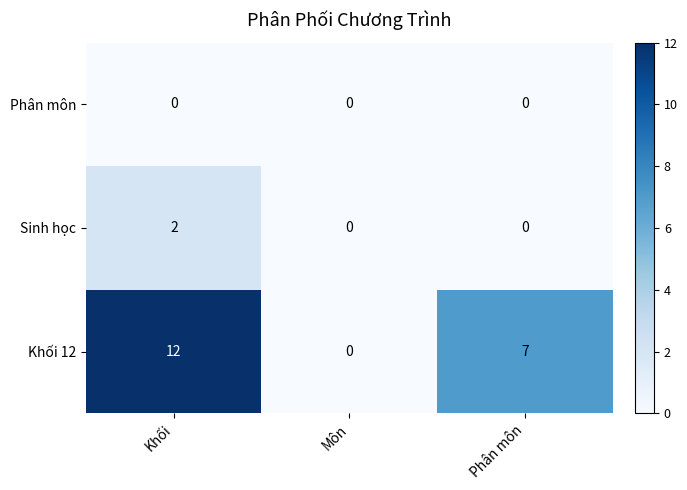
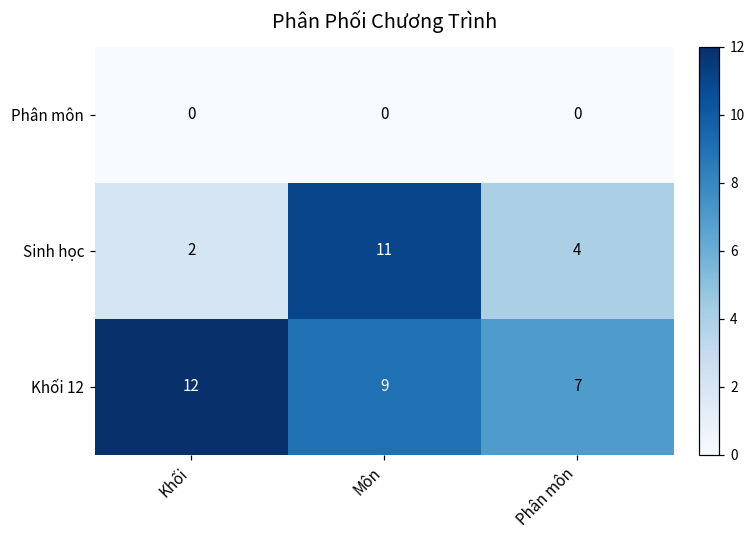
Sinh học, Môn: 0 -> 11
Sinh học, Phân môn: 0 -> 4
Khối 12, Môn: 0 -> 9
